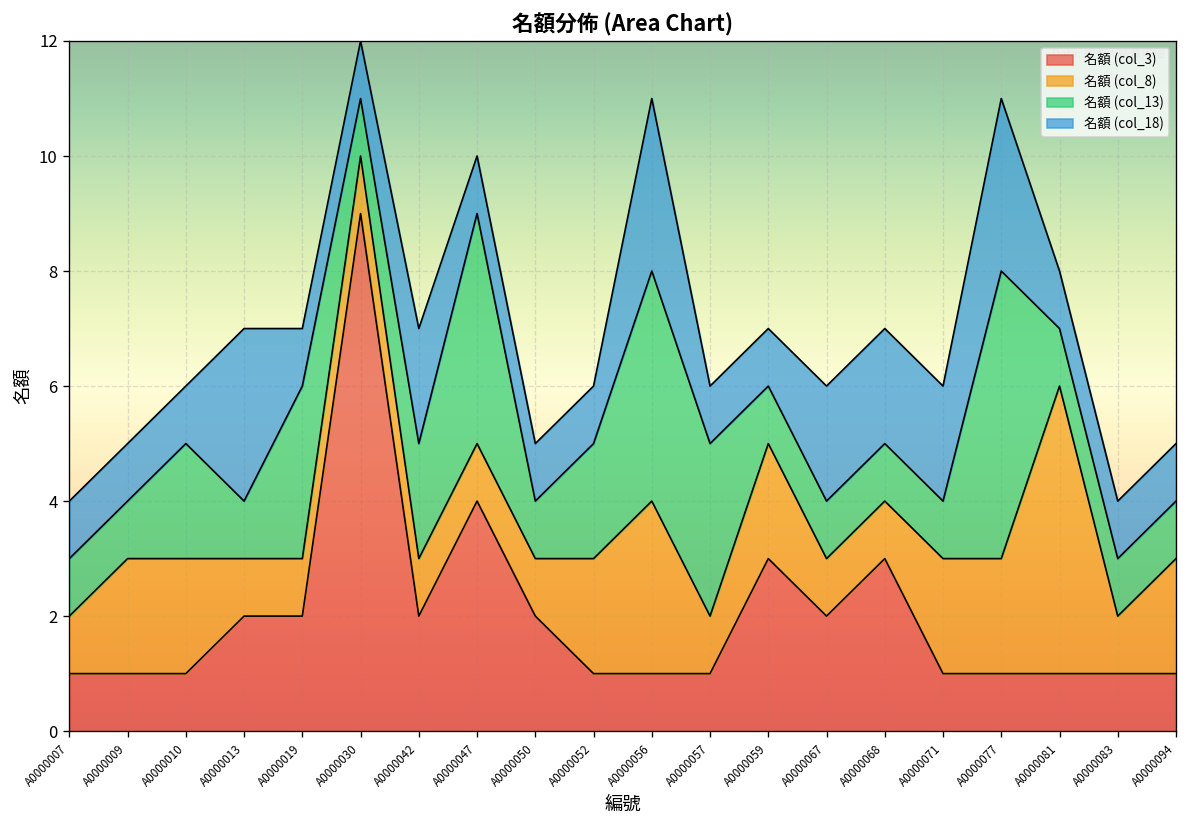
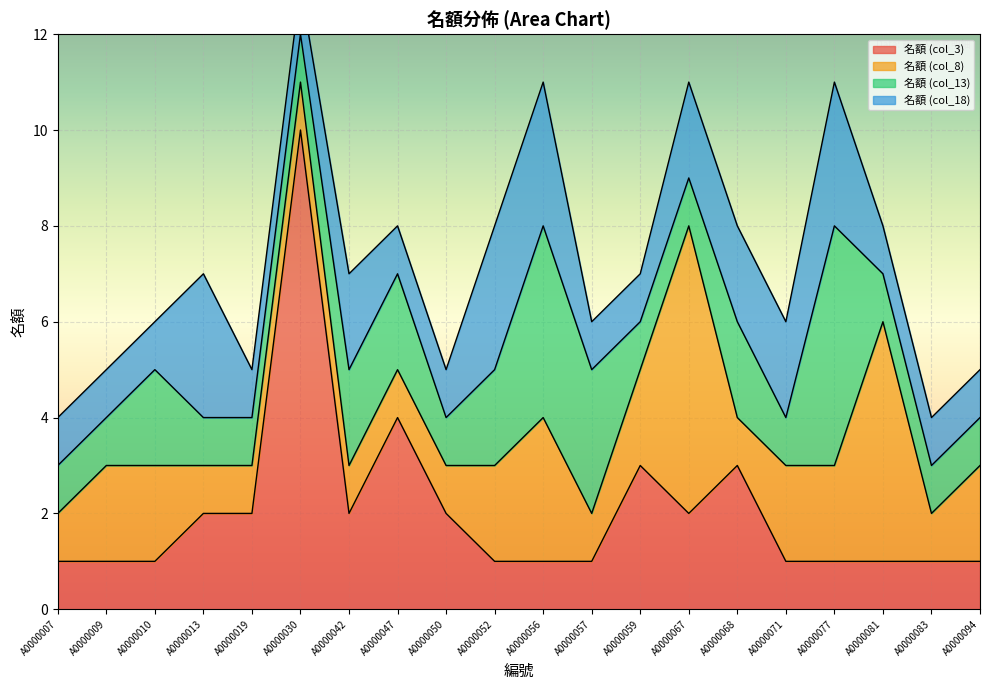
名額 (col_13), A0000019: 3 -> 1
名額 (col_3), A0000030: 9 -> 10
名額 (col_13), A0000047: 4 -> 2
名額 (col_18), A0000052: 1 -> 3
名額 (col_8), A0000067: 1 -> 6
名額 (col_13), A0000068: 1 -> 2
